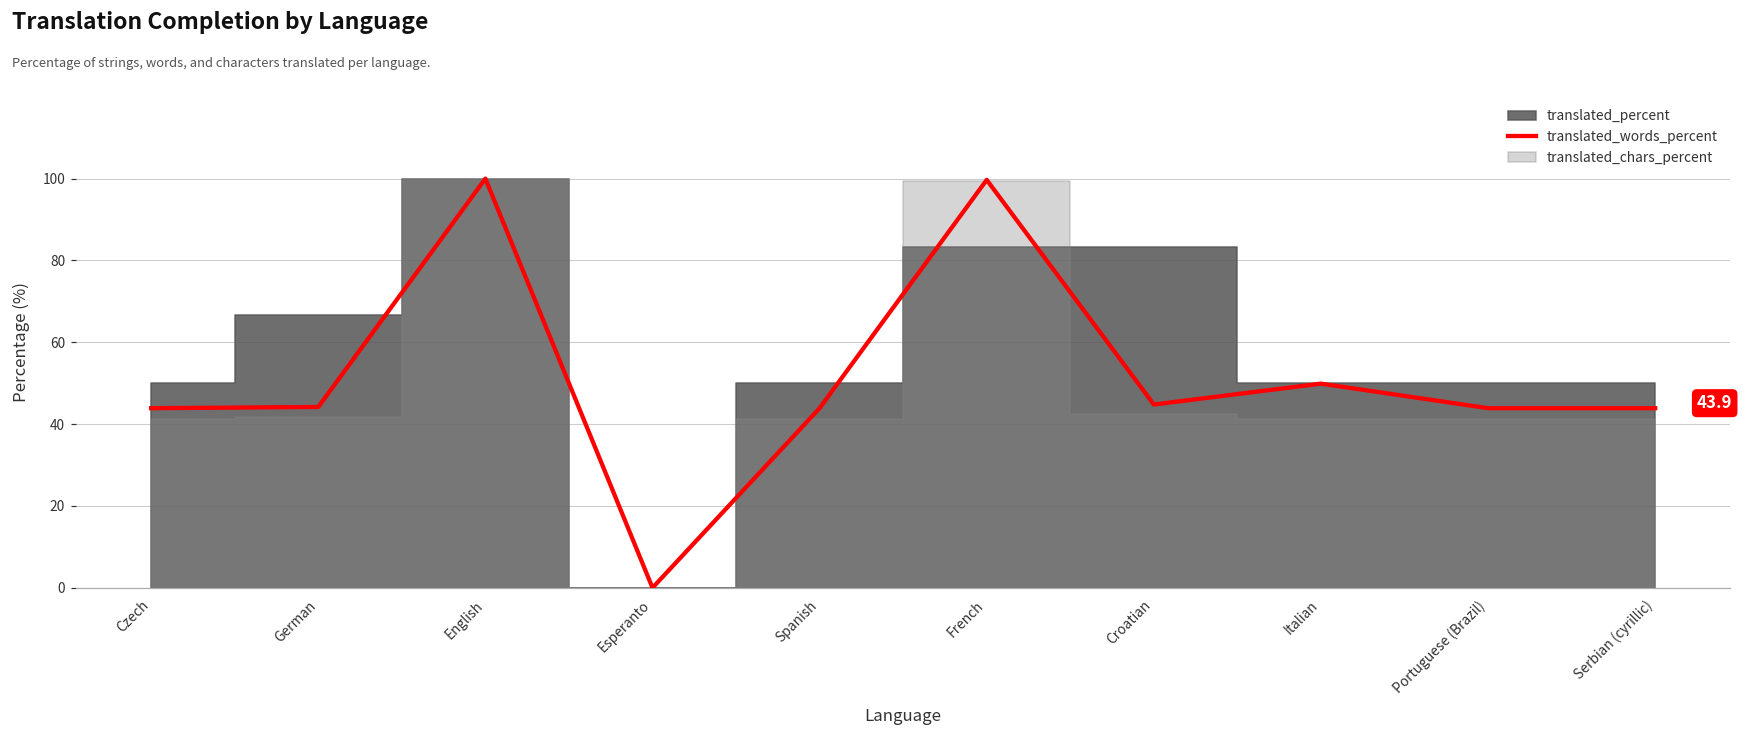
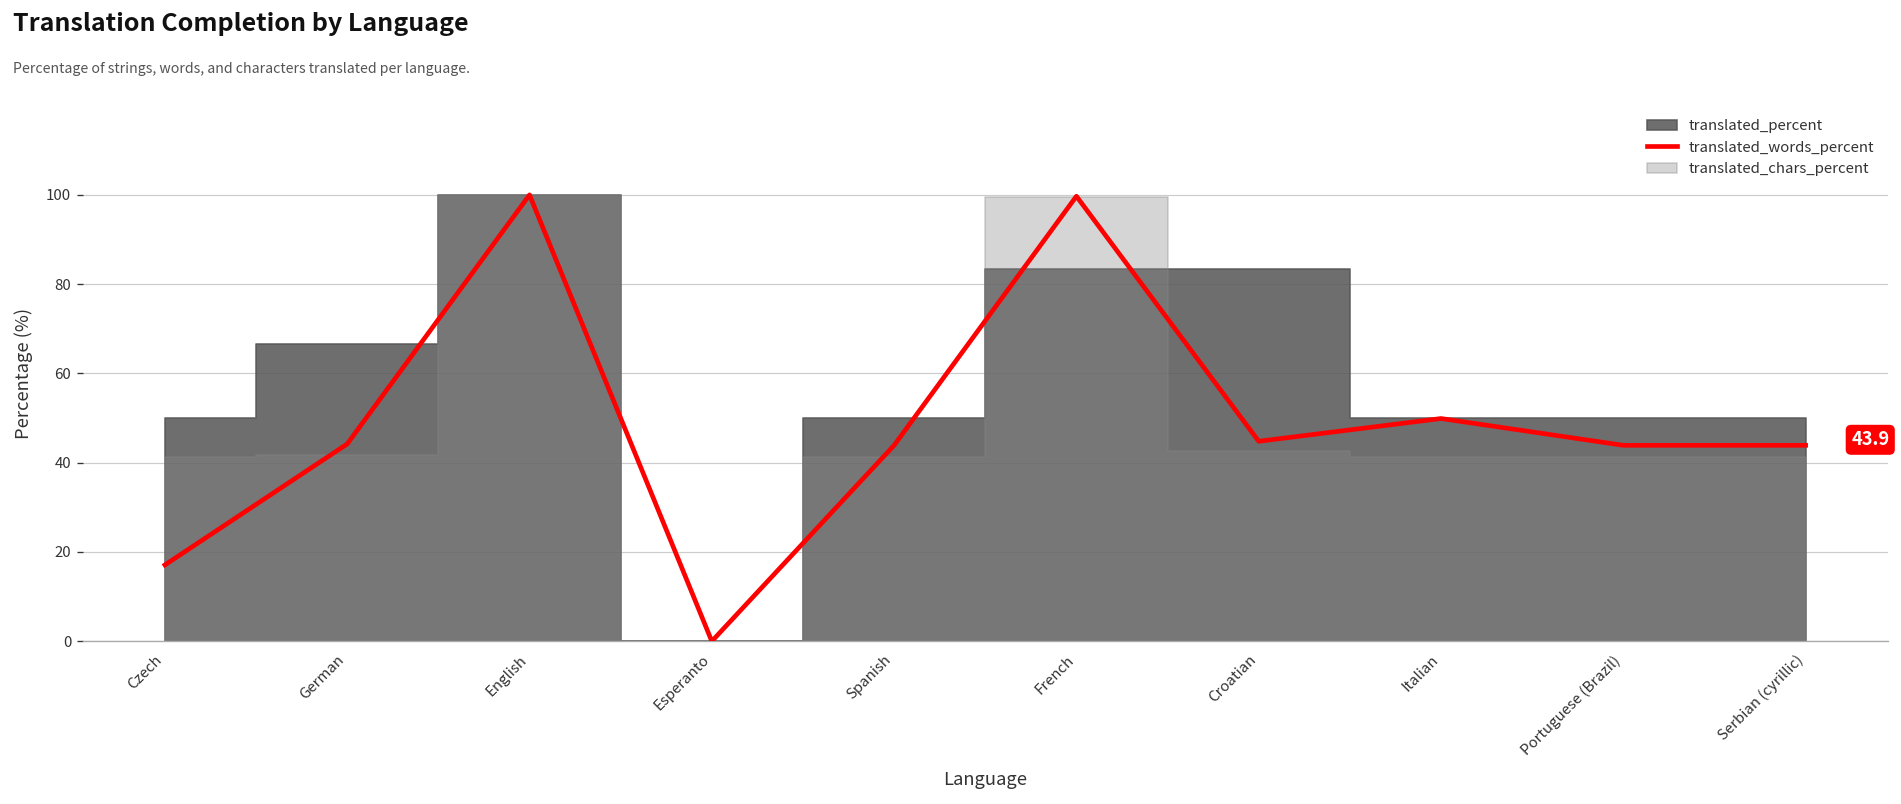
translated_words_percent, Czech: 44 -> 17
